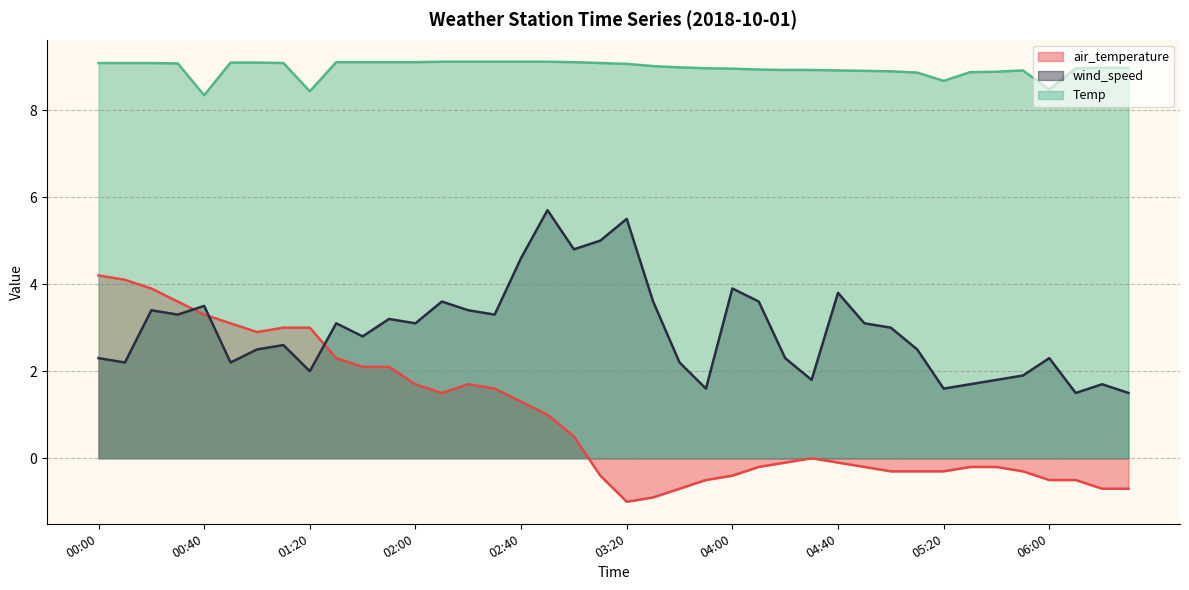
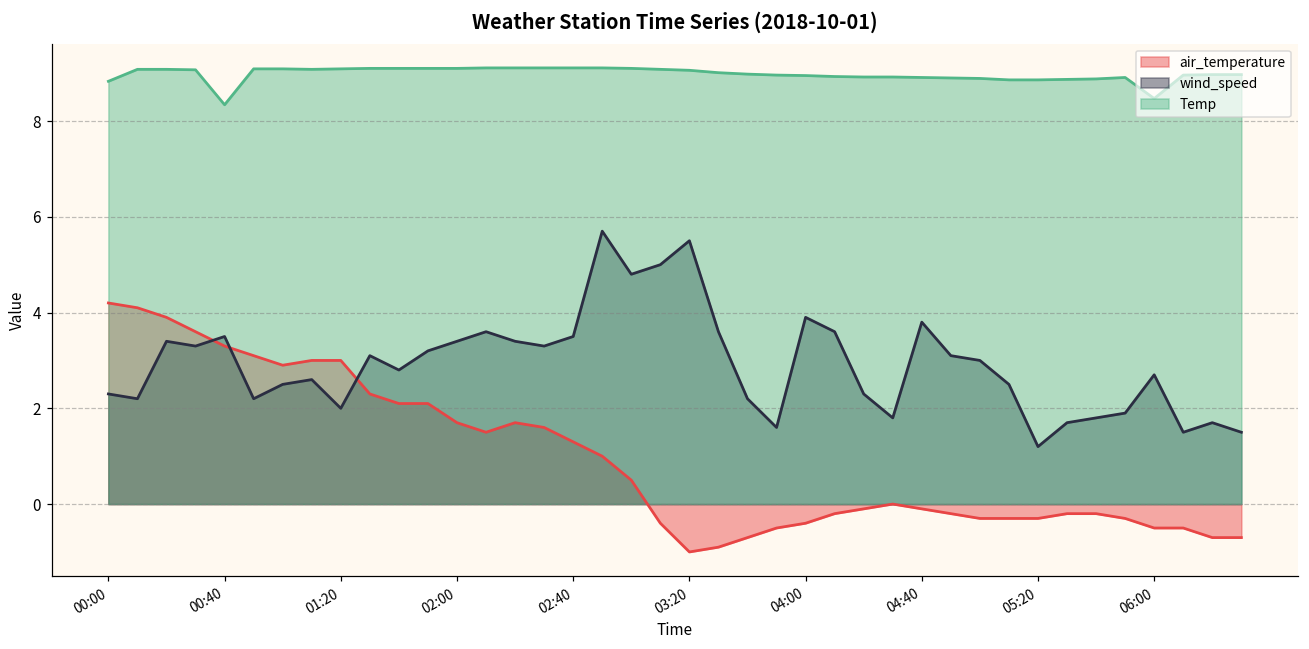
Temp, 00:00: 9.1 -> 8.8
Temp, 01:20: 8.4 -> 9.1
wind_speed, 02:00: 3.1 -> 3.4
wind_speed, 02:40: 4.6 -> 3.5
wind_speed, 05:20: 1.6 -> 1.2
Temp, 05:20: 8.7 -> 8.9
wind_speed, 06:00: 2.3 -> 2.7
